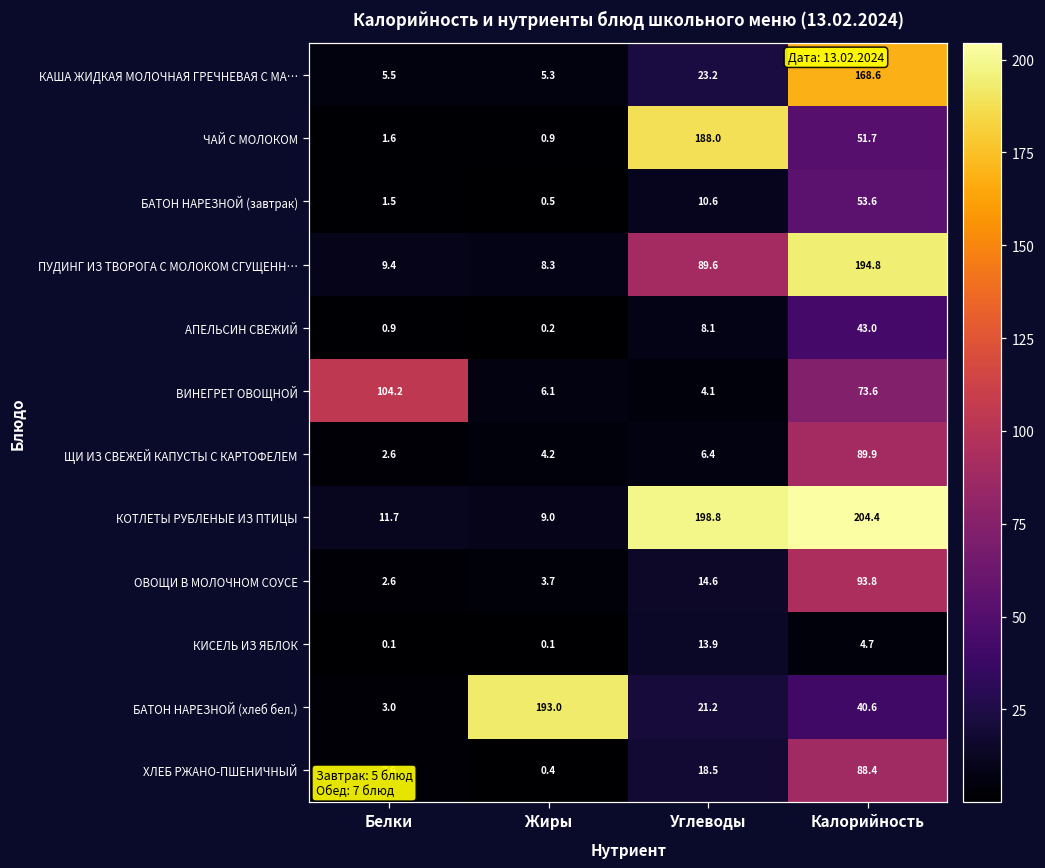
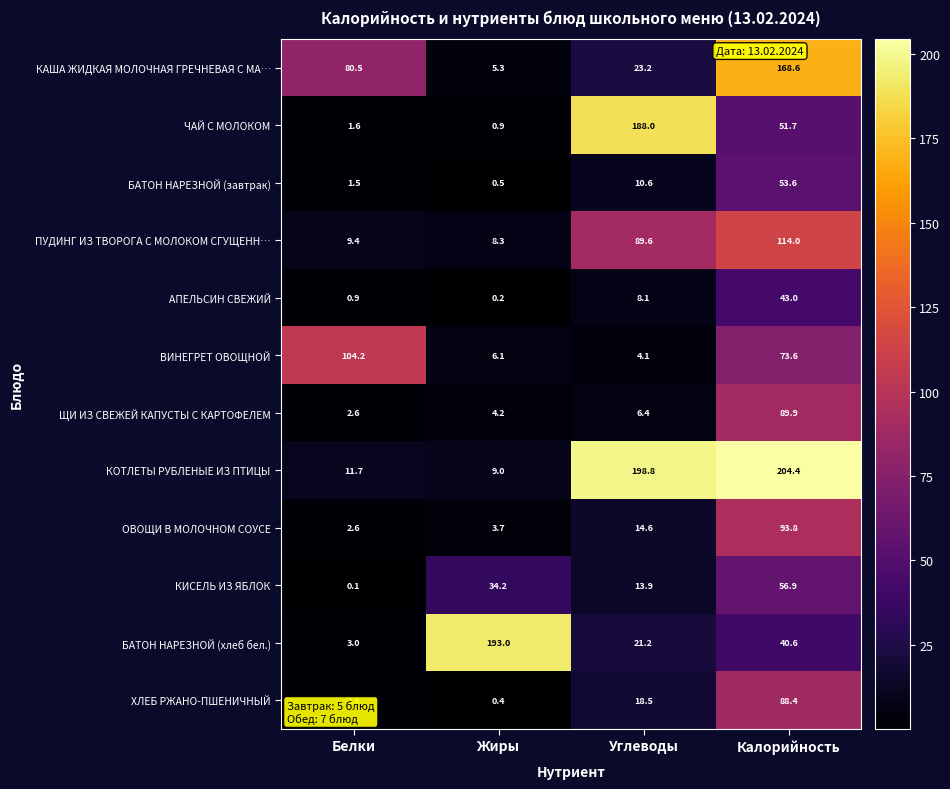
КАША ЖИДКАЯ МОЛОЧНАЯ ГРЕЧНЕВАЯ С МА…, Белки: 5.5 -> 80.5
ПУДИНГ ИЗ ТВОРОГА С МОЛОКОМ СГУЩЕНН…, Калорийность: 194.8 -> 114.0
КИСЕЛЬ ИЗ ЯБЛОК, Жиры: 0.1 -> 34.2
КИСЕЛЬ ИЗ ЯБЛОК, Калорийность: 4.7 -> 56.9
